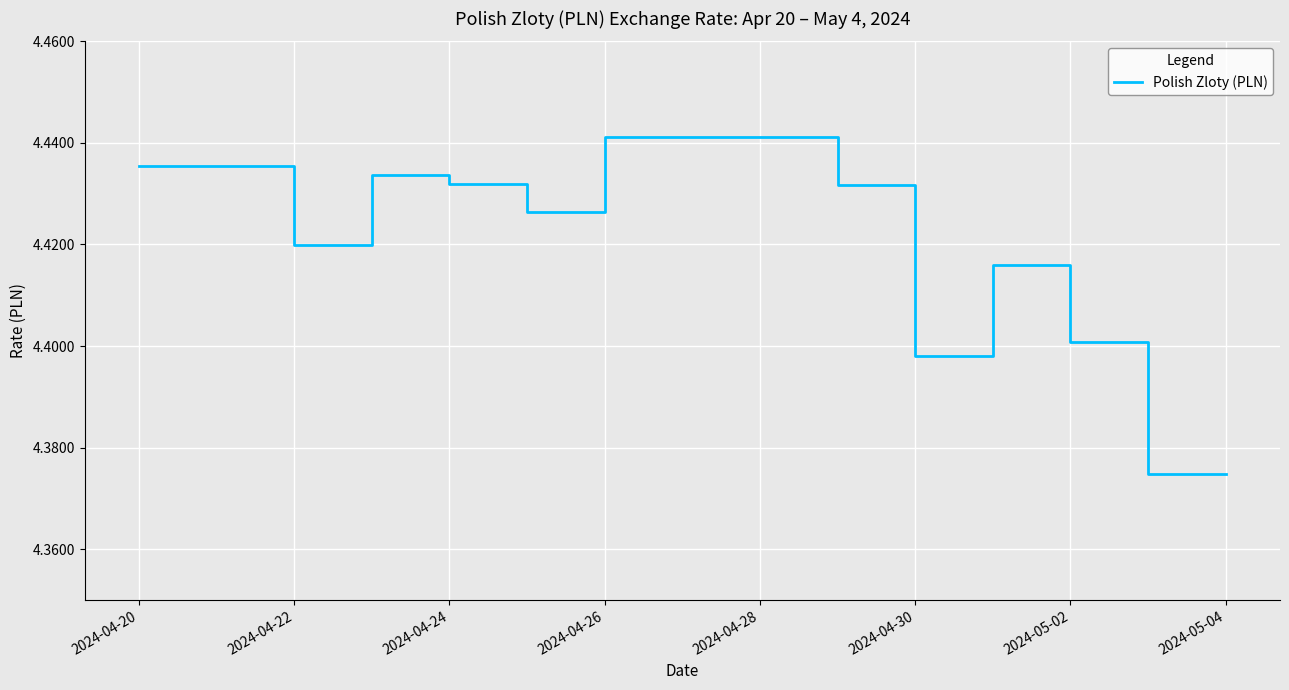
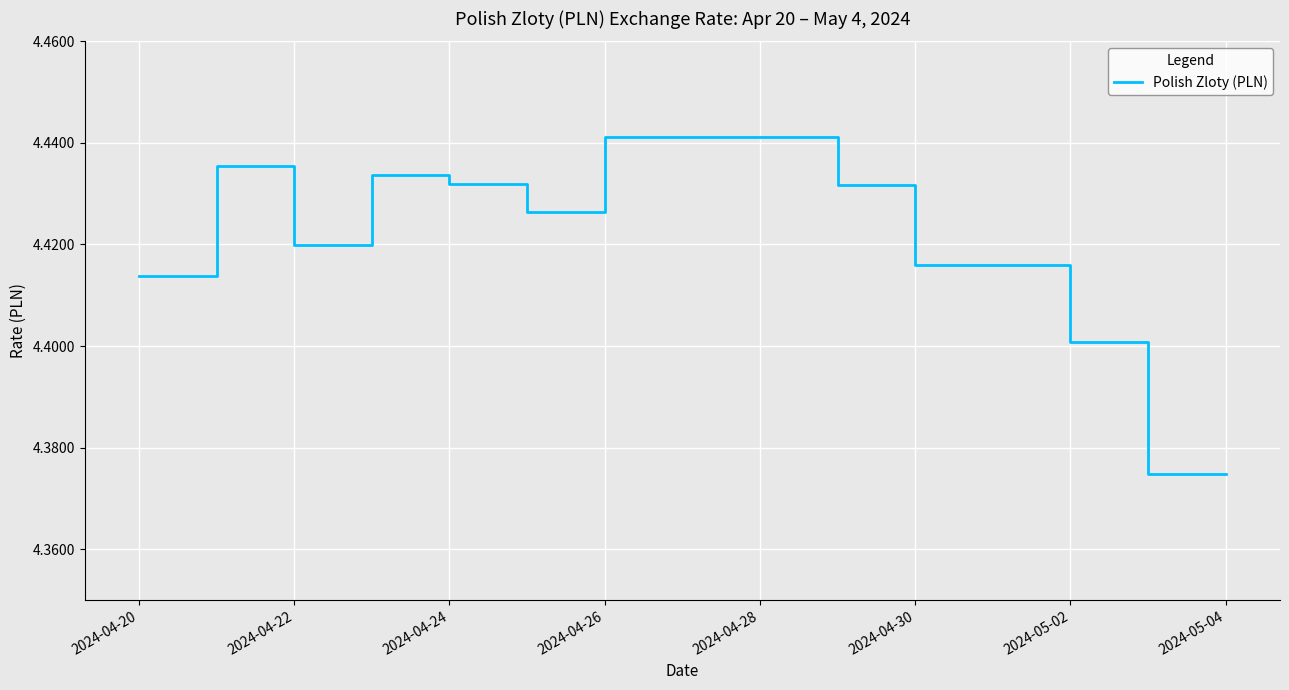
2024-04-20: 4.436 -> 4.414
2024-04-30: 4.398 -> 4.416
